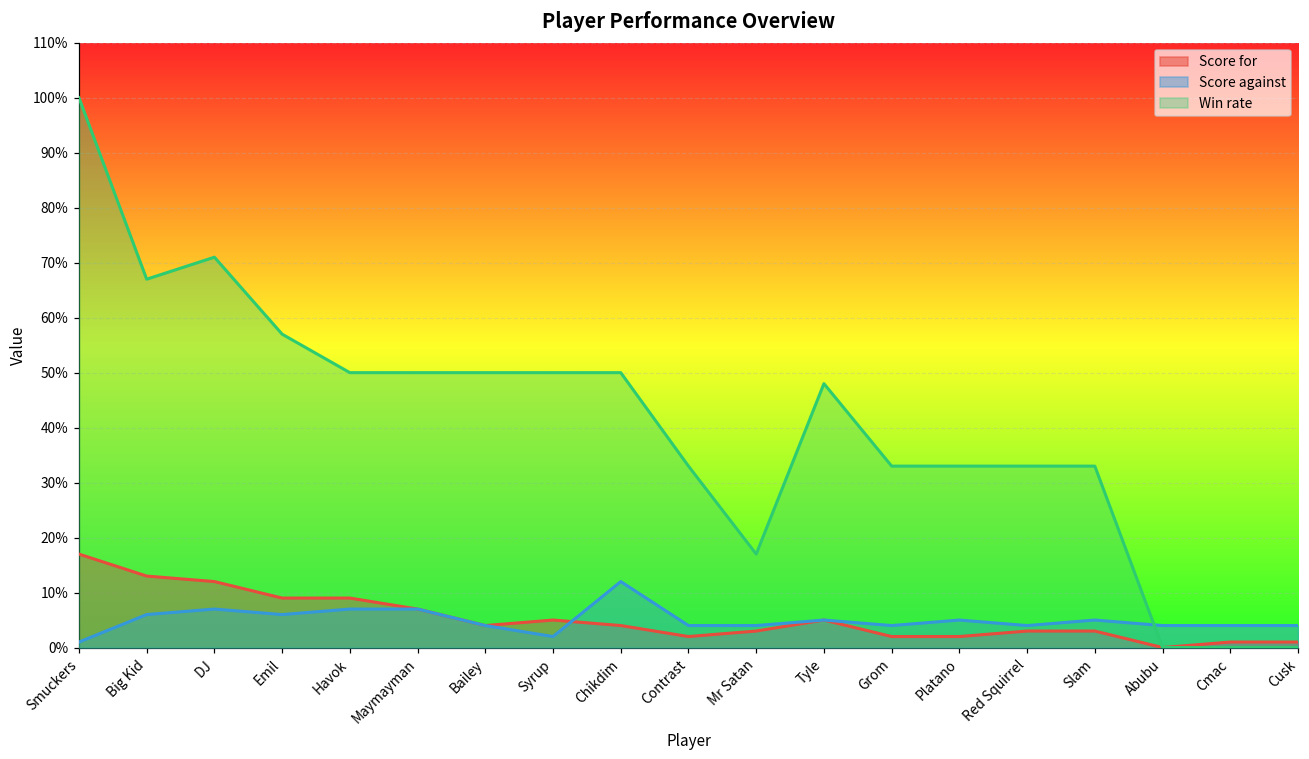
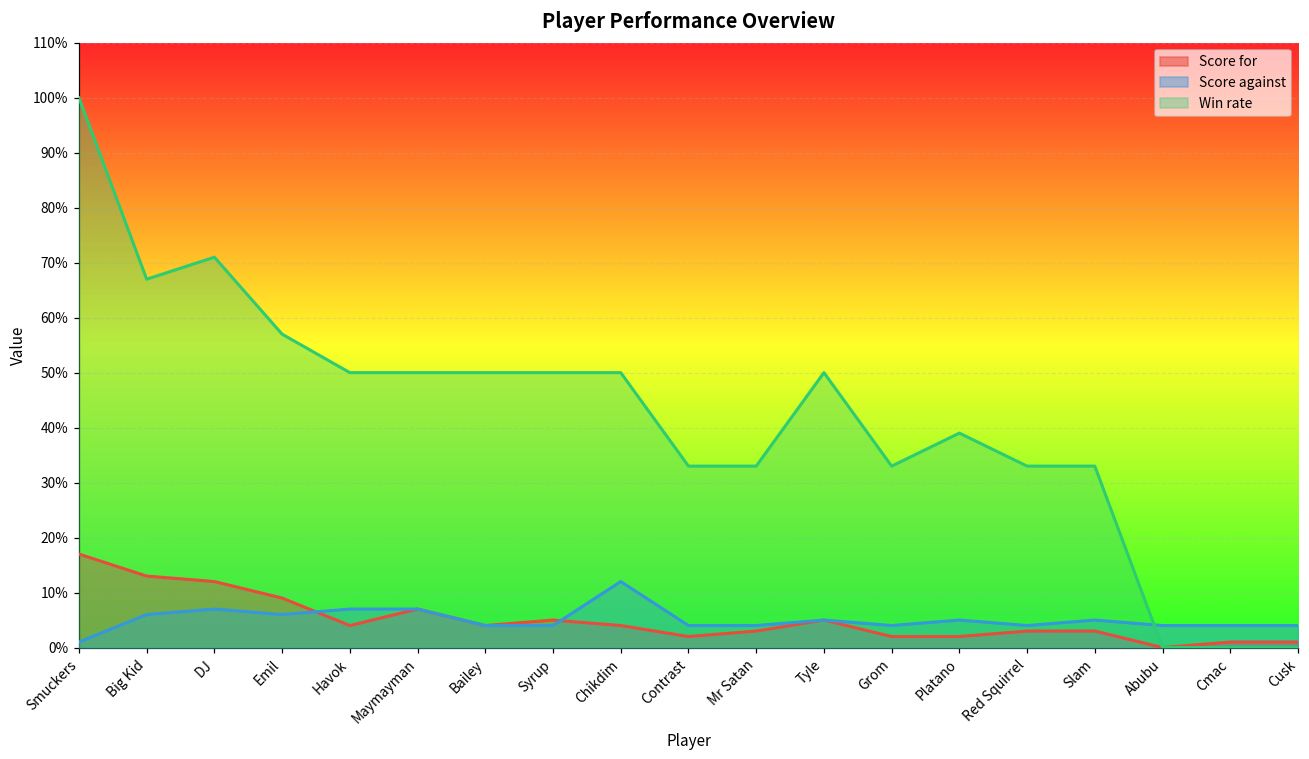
Score for, Havok: 9% -> 4%
Score against, Syrup: 2% -> 4%
Win rate, Mr Satan: 17% -> 33%
Win rate, Tyle: 48% -> 50%
Win rate, Platano: 33% -> 39%
